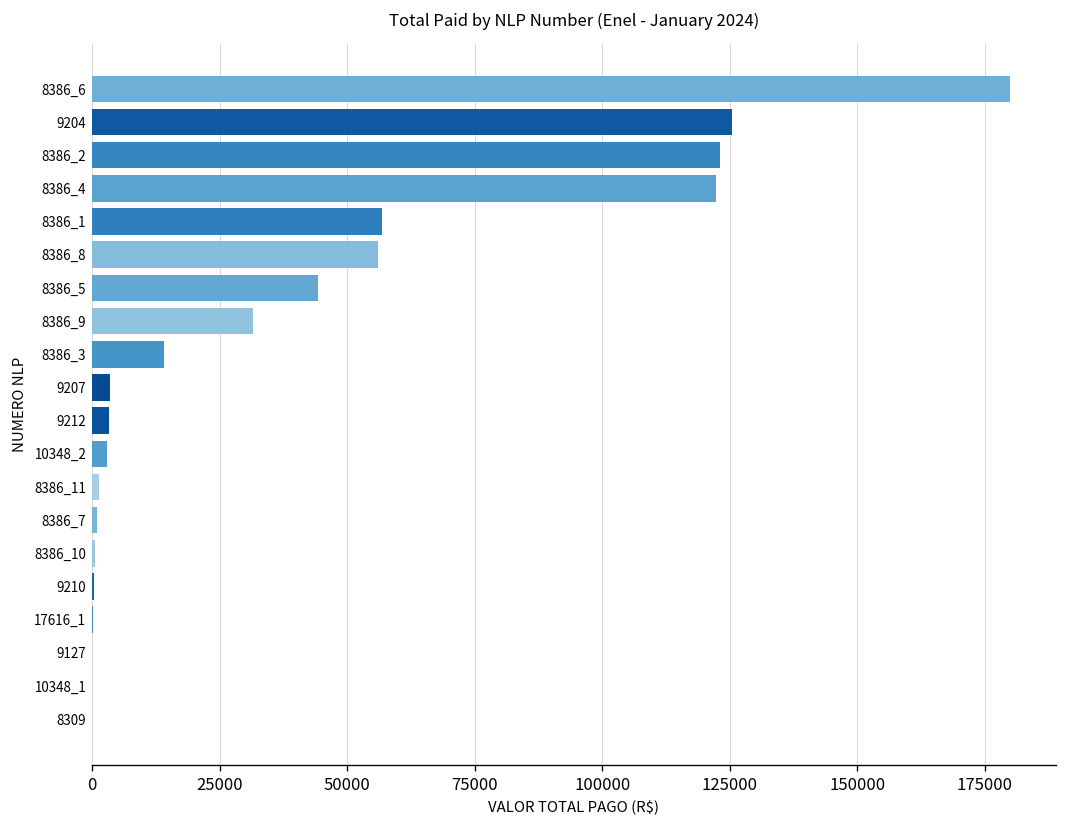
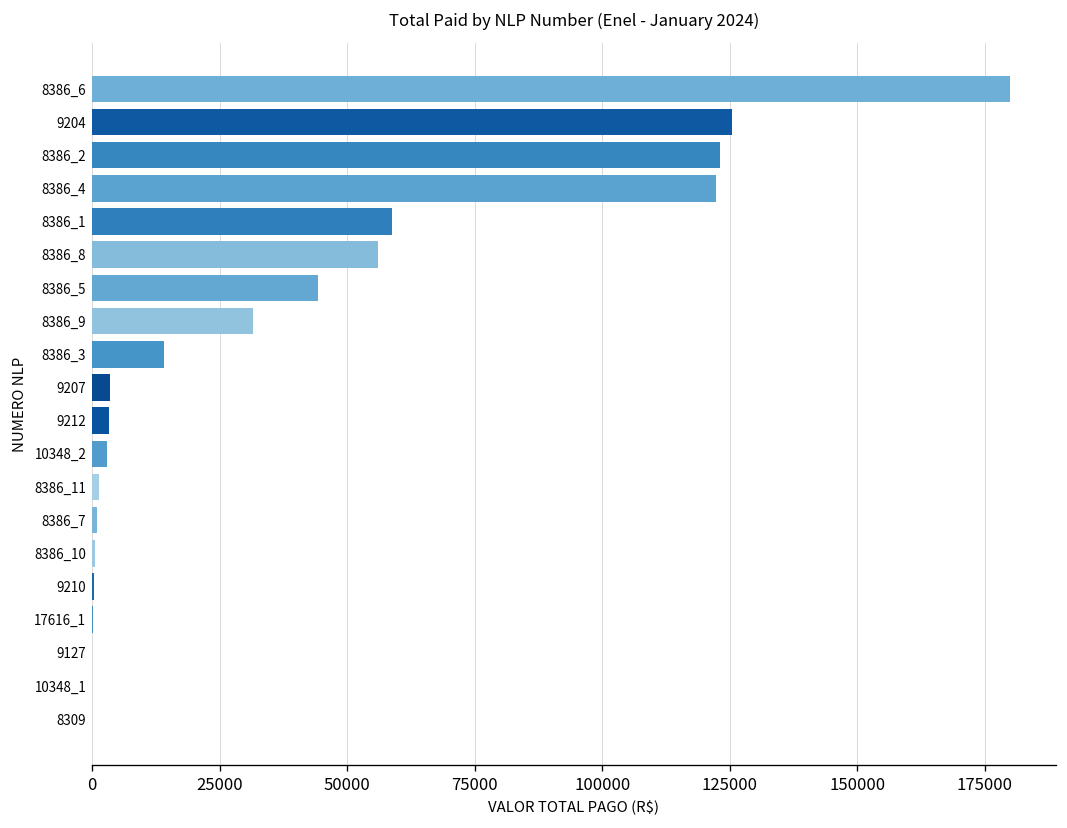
8386_1: 57000 -> 59000
